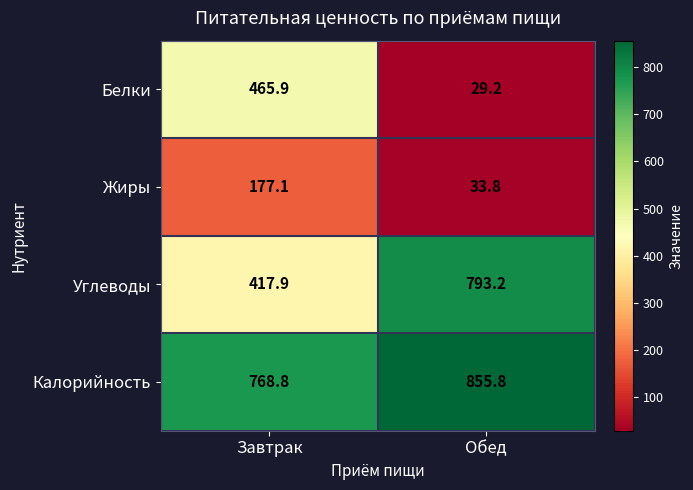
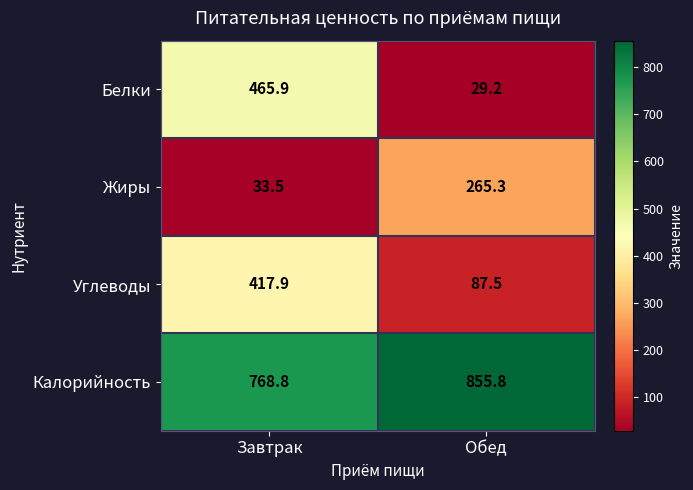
Жиры, Завтрак: 177.1 -> 33.5
Жиры, Обед: 33.8 -> 265.3
Углеводы, Обед: 793.2 -> 87.5
